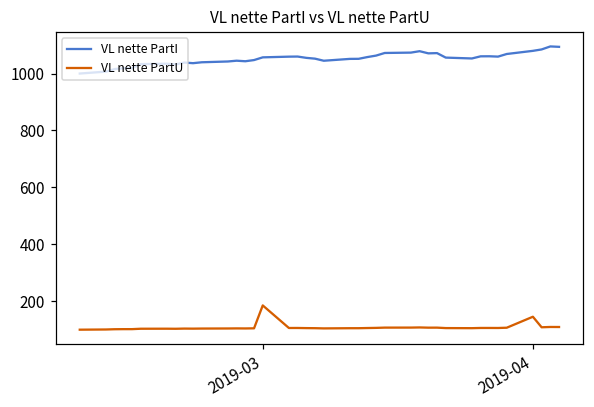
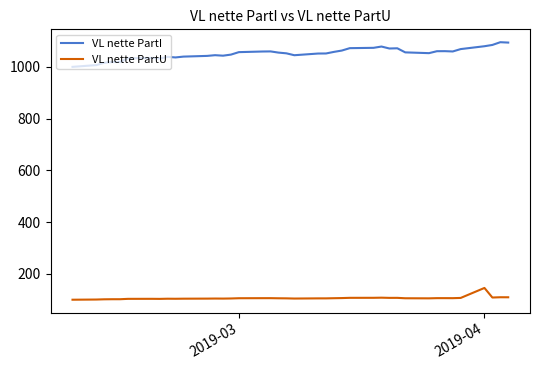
VL nette PartU, 2019-03: 190 -> 110
